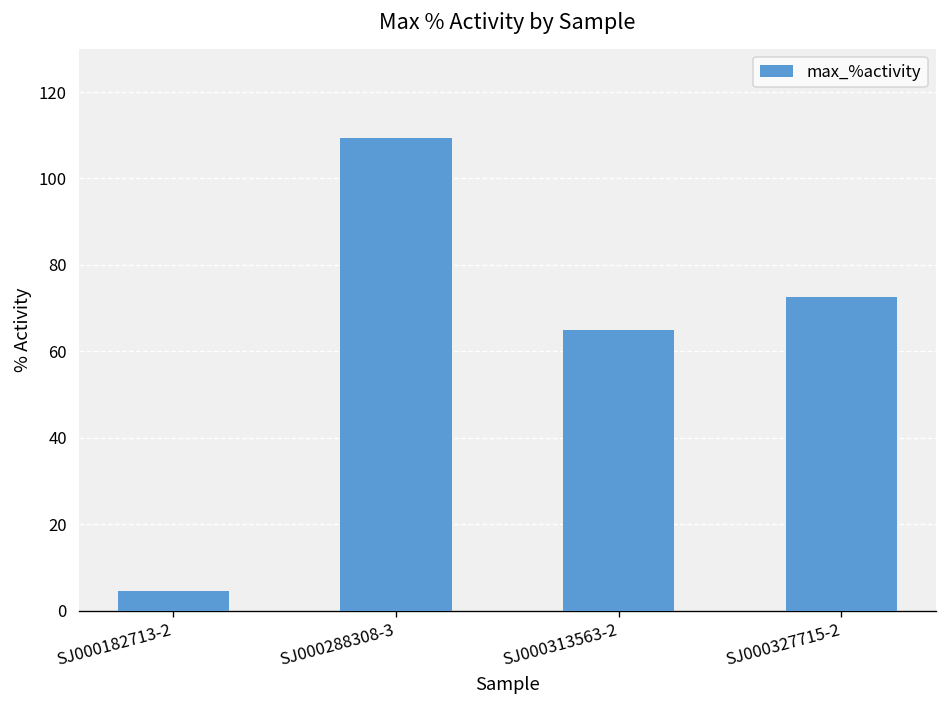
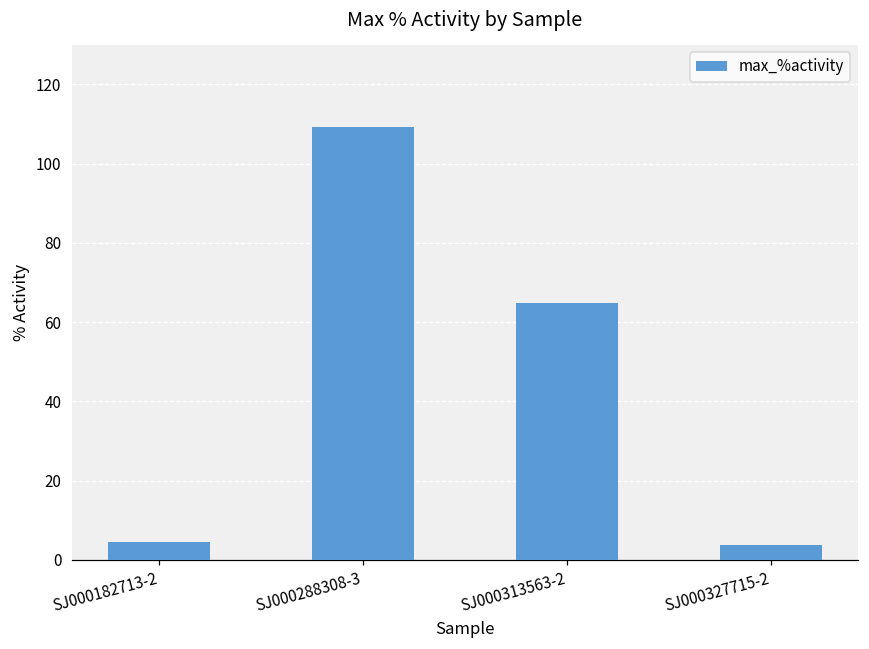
SJ000327715-2: 73 -> 4
